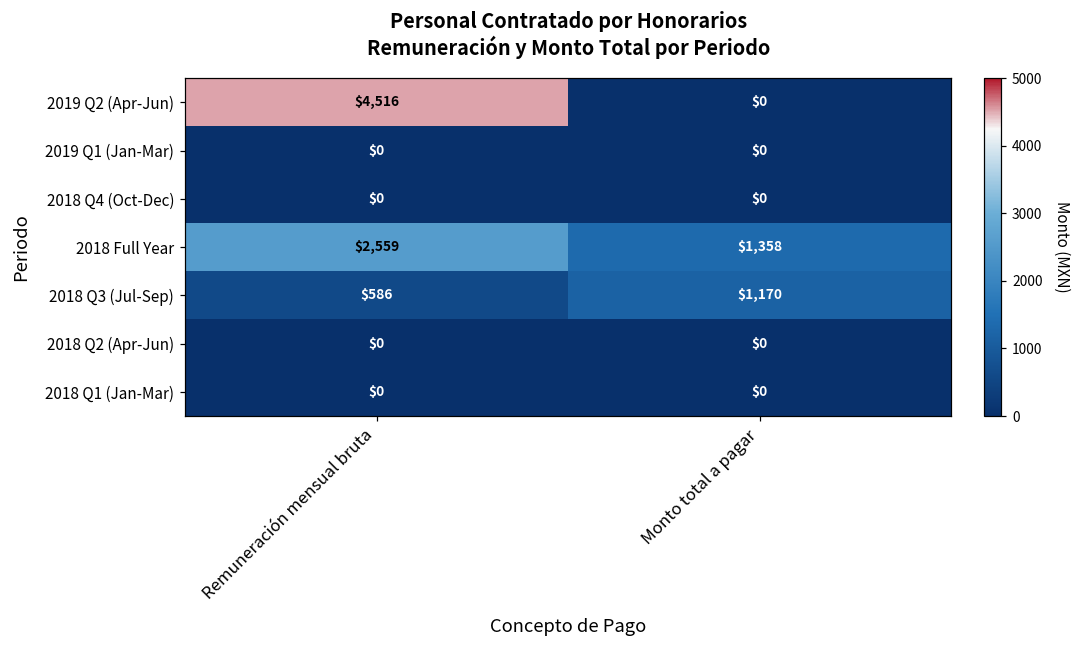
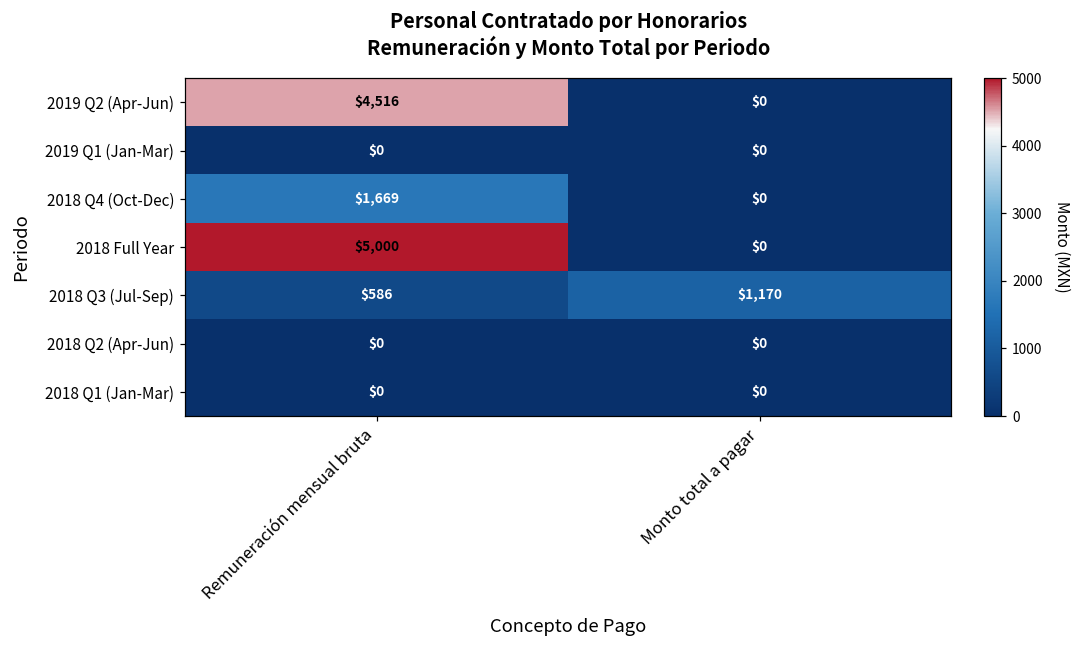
2018 Q4 (Oct-Dec), Remuneración mensual bruta: $0 -> $1,669
2018 Full Year, Remuneración mensual bruta: $2,559 -> $5,000
2018 Full Year, Monto total a pagar: $1,358 -> $0
